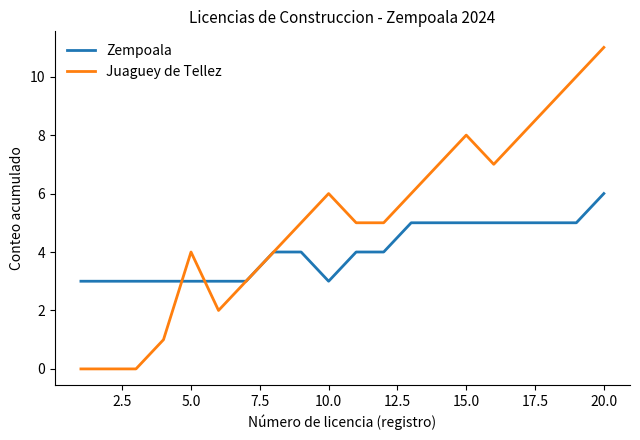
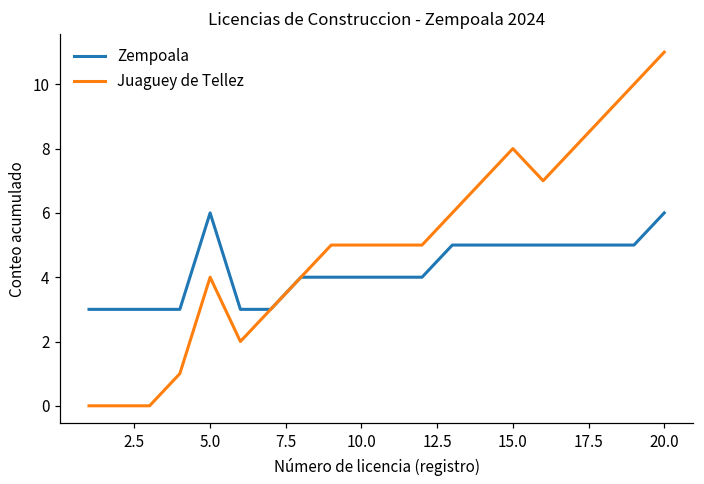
Zempoala, 5.0: 3 -> 6
Zempoala, 10.0: 3 -> 4
Juaguey de Tellez, 10.0: 6 -> 5
